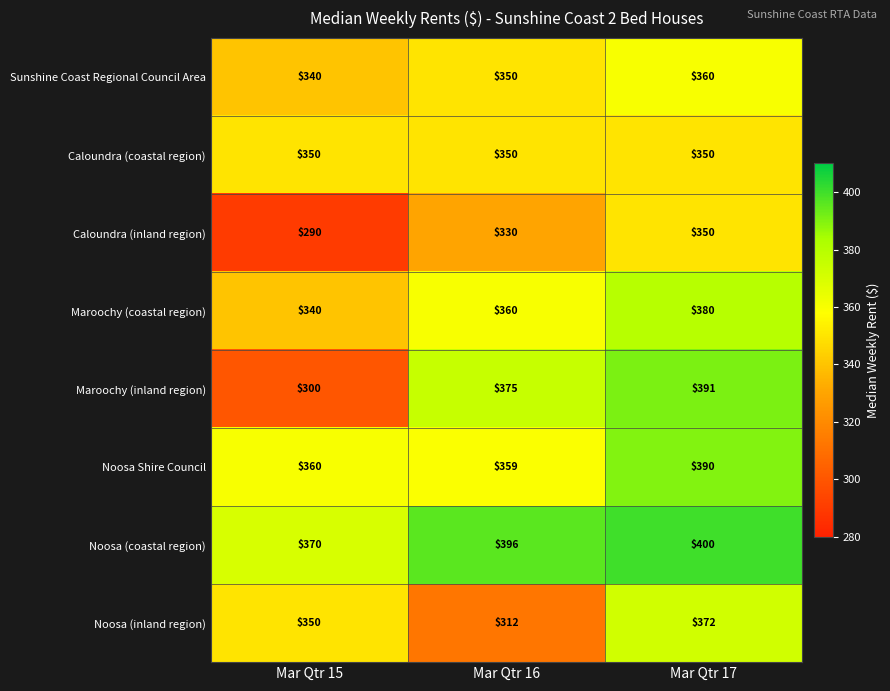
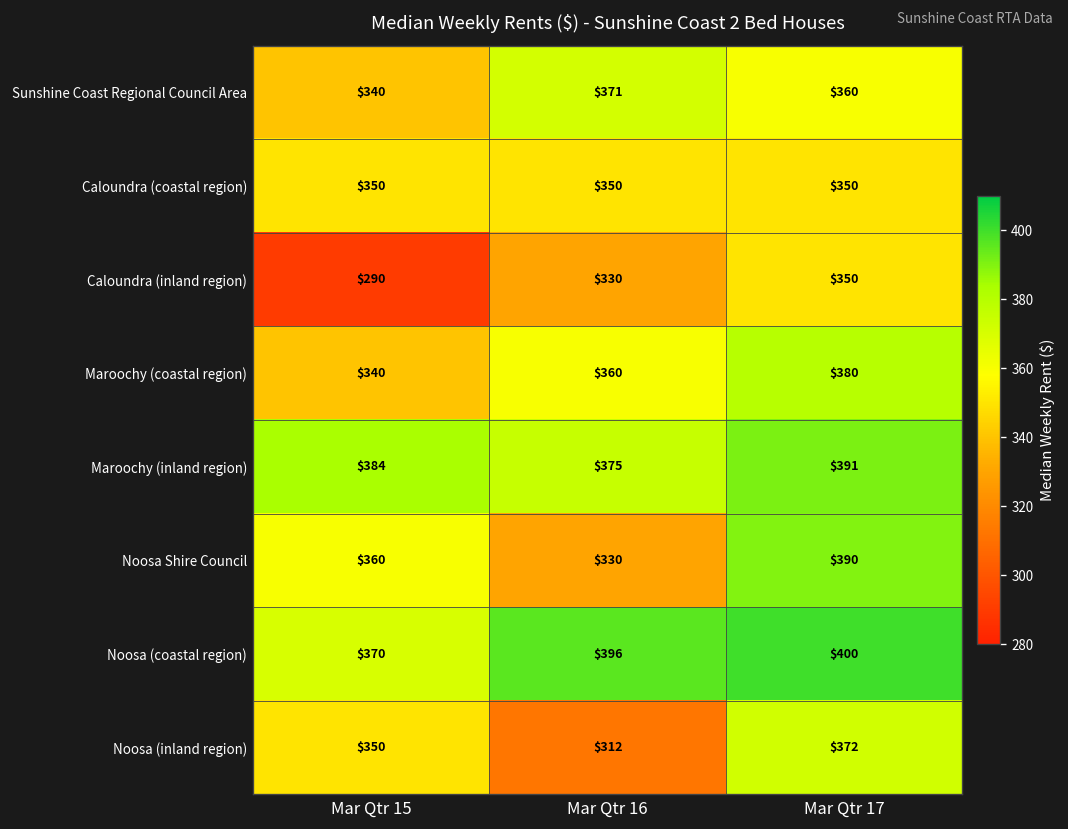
Sunshine Coast Regional Council Area, Mar Qtr 16: $350 -> $371
Maroochy (inland region), Mar Qtr 15: $300 -> $384
Noosa Shire Council, Mar Qtr 16: $359 -> $330
